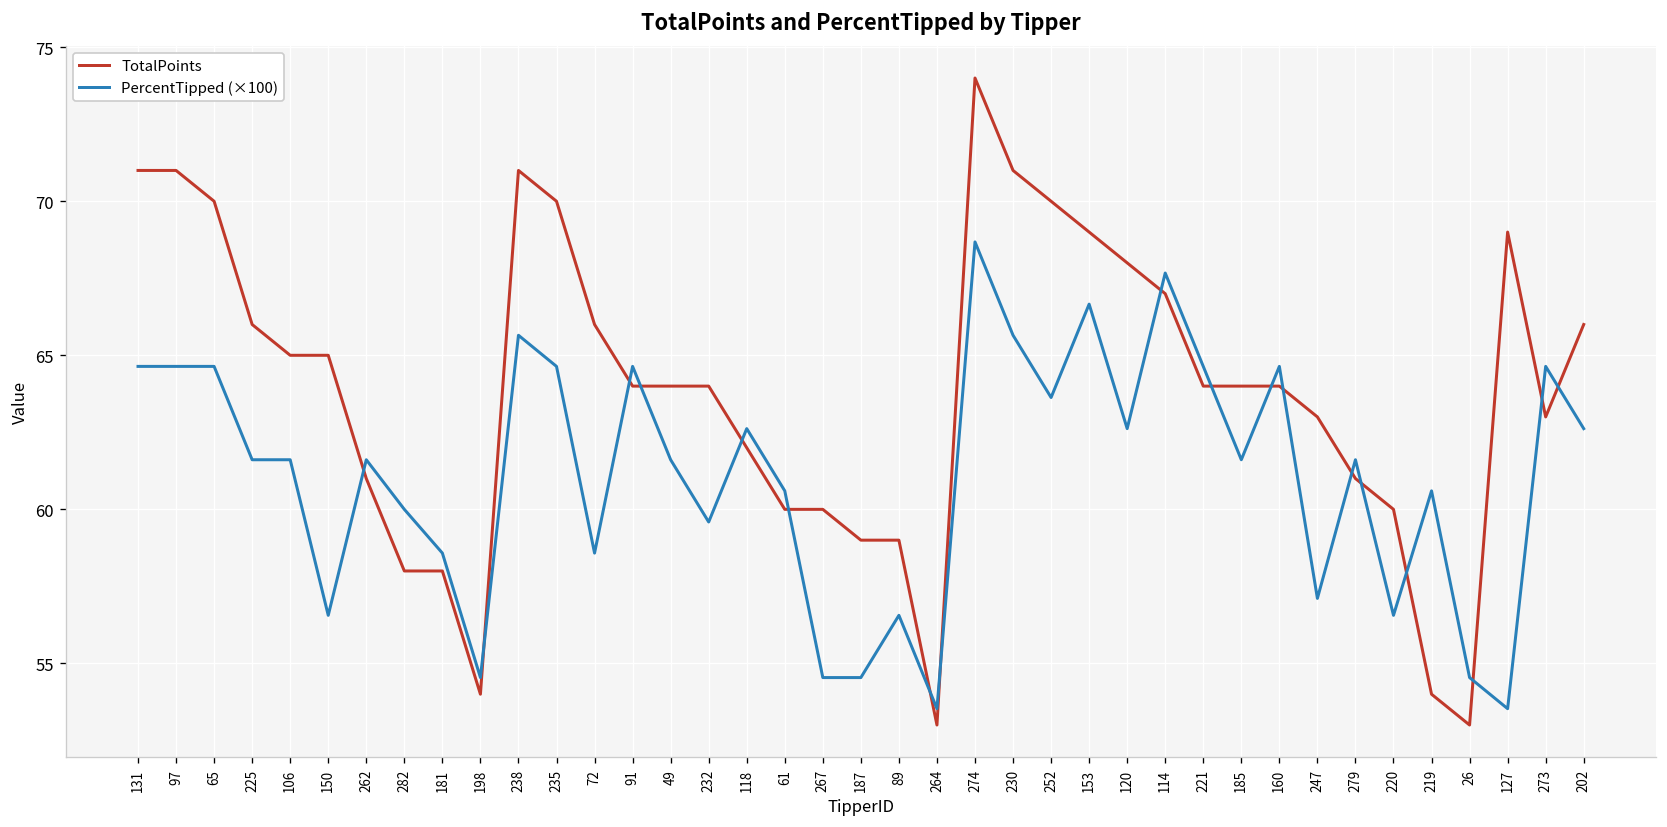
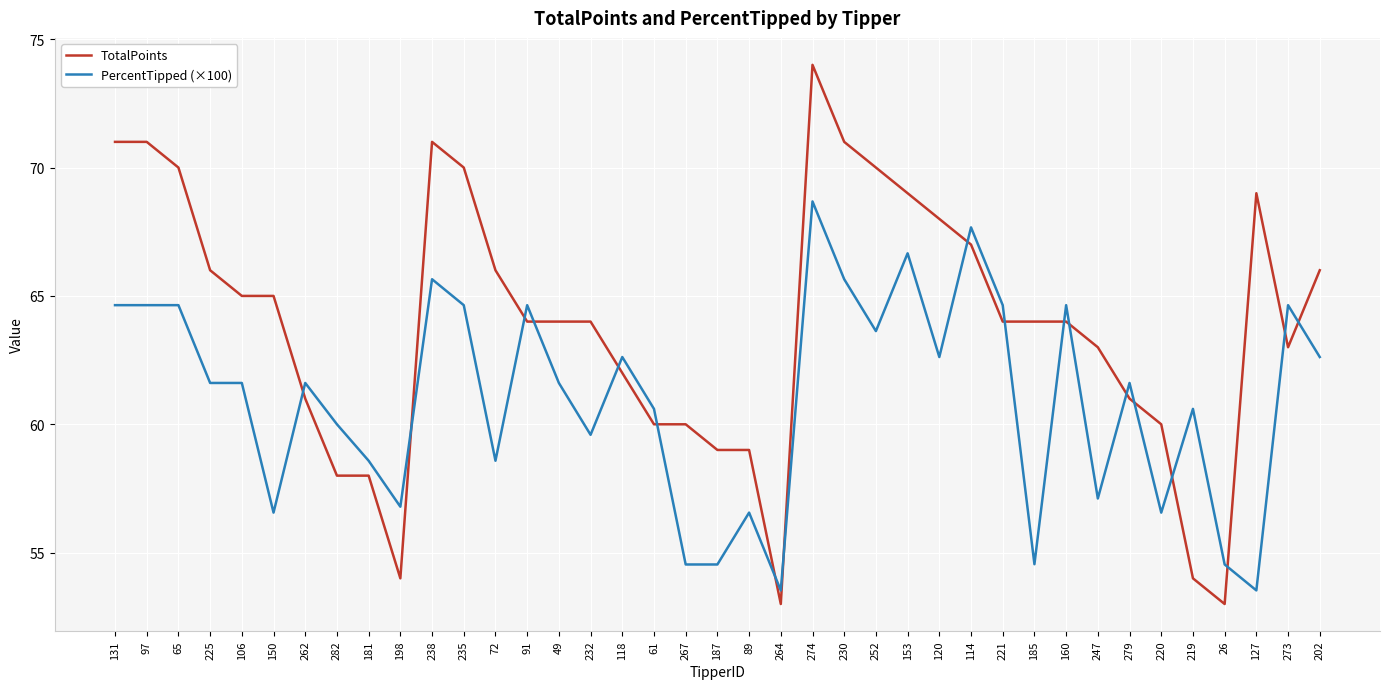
PercentTipped (×100), 198: 54.5 -> 56.8
PercentTipped (×100), 185: 61.6 -> 54.6
